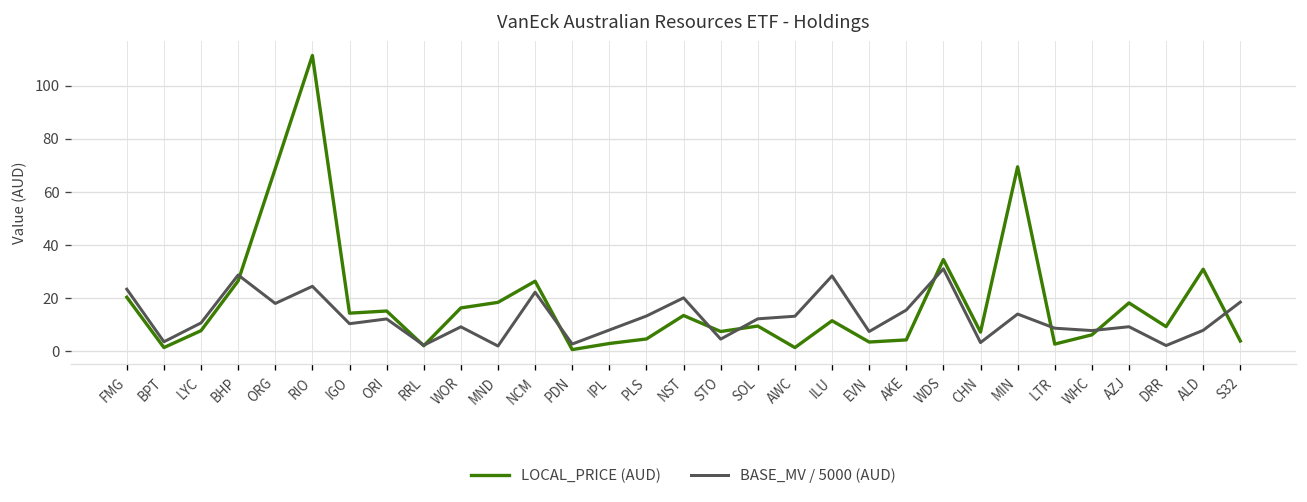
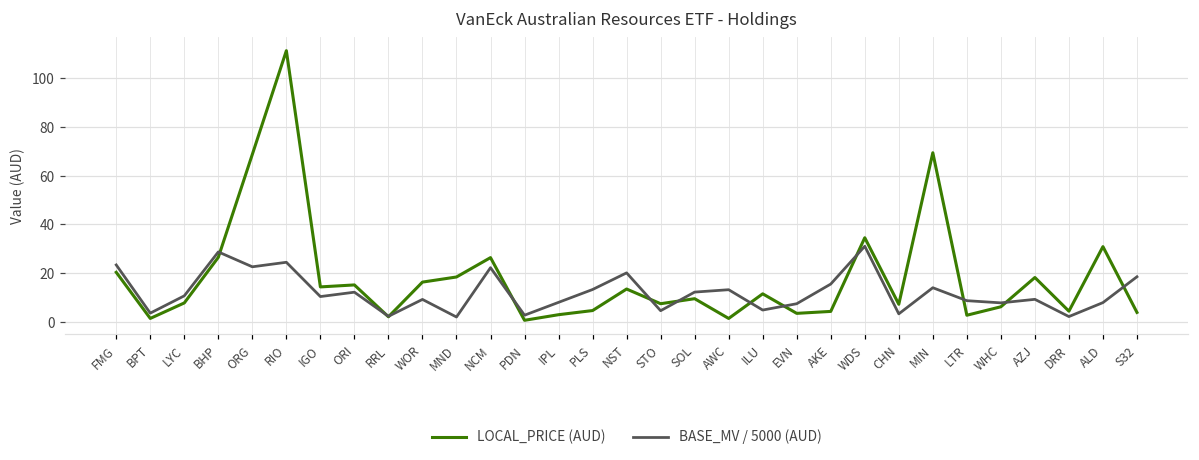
BASE_MV / 5000 (AUD), ORG: 18 -> 23
BASE_MV / 5000 (AUD), ILU: 28 -> 5
LOCAL_PRICE (AUD), DRR: 9 -> 4
